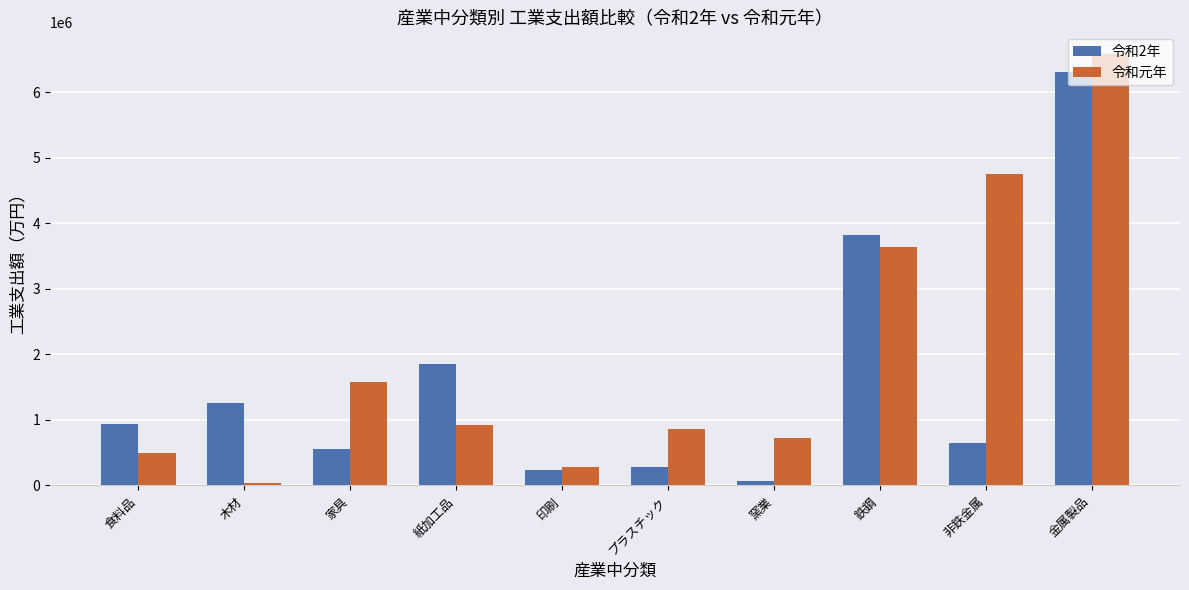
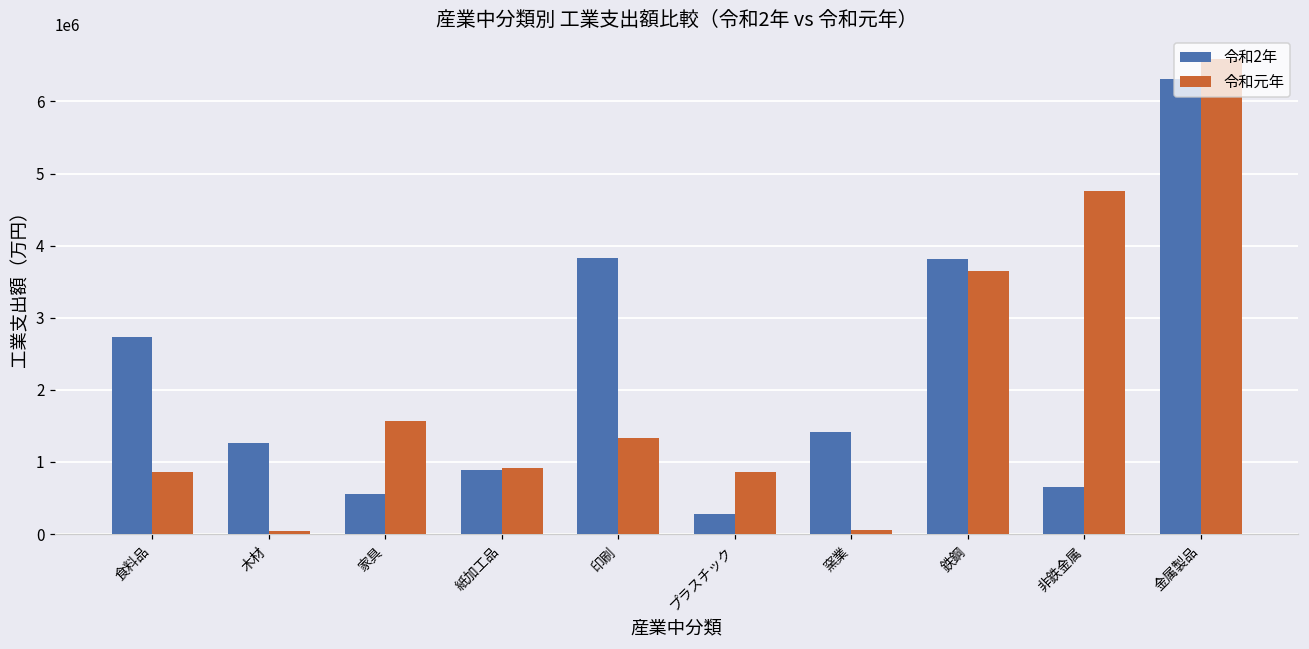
令和2年, 食料品: 900000 -> 2700000
令和元年, 食料品: 500000 -> 900000
令和2年, 紙加工品: 1900000 -> 900000
令和2年, 印刷: 200000 -> 3800000
令和元年, 印刷: 300000 -> 1300000
令和2年, 窯業: 100000 -> 1400000
令和元年, 窯業: 700000 -> 100000
